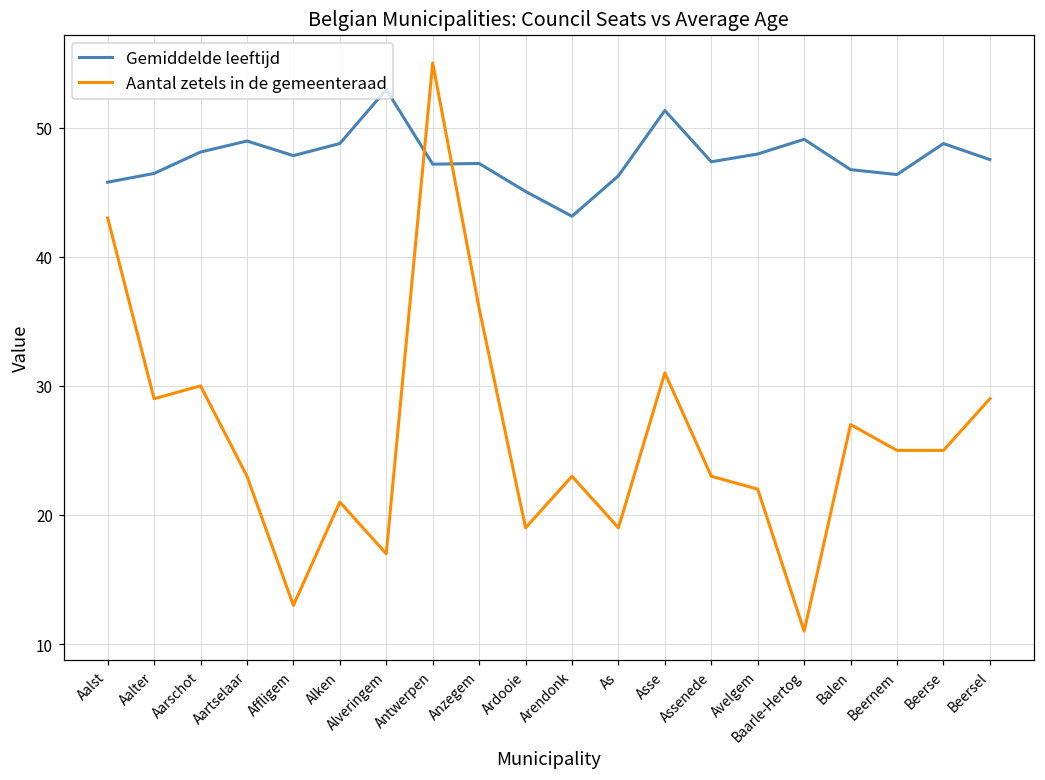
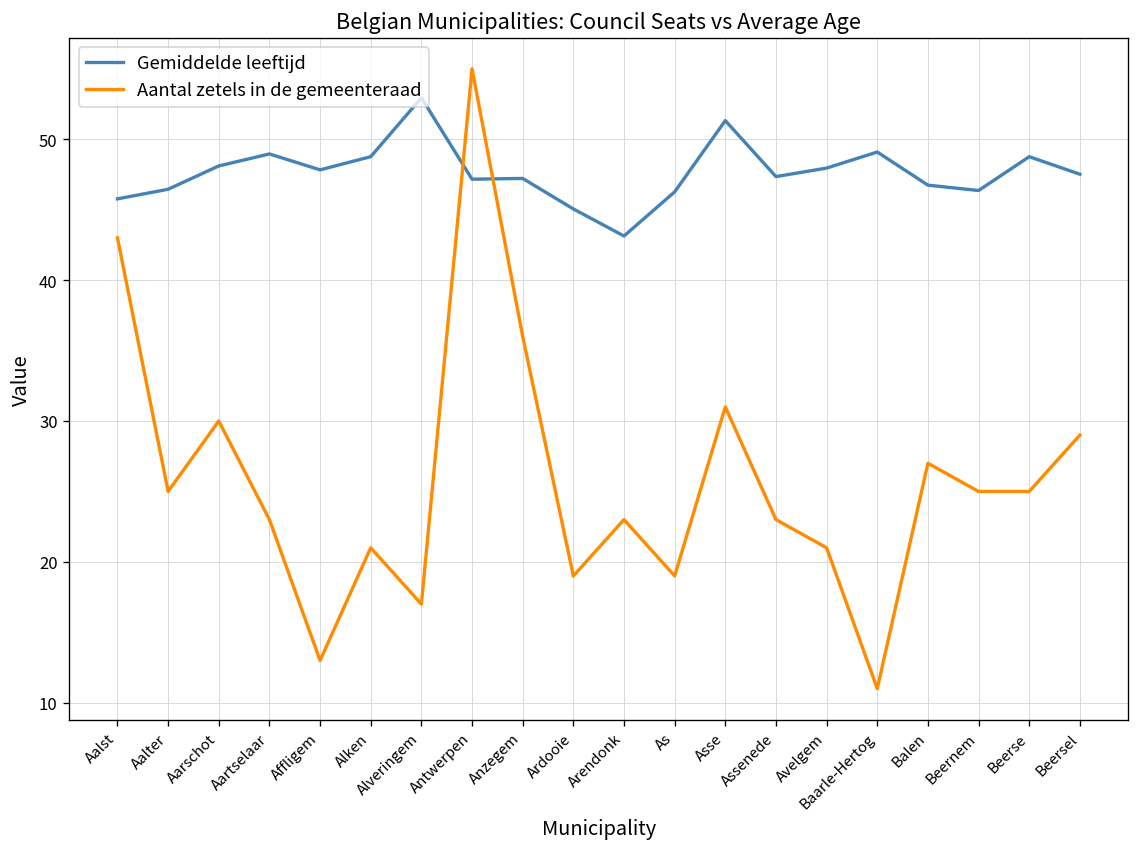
Aantal zetels in de gemeenteraad, Aalter: 29 -> 25
Aantal zetels in de gemeenteraad, Avelgem: 22 -> 21
